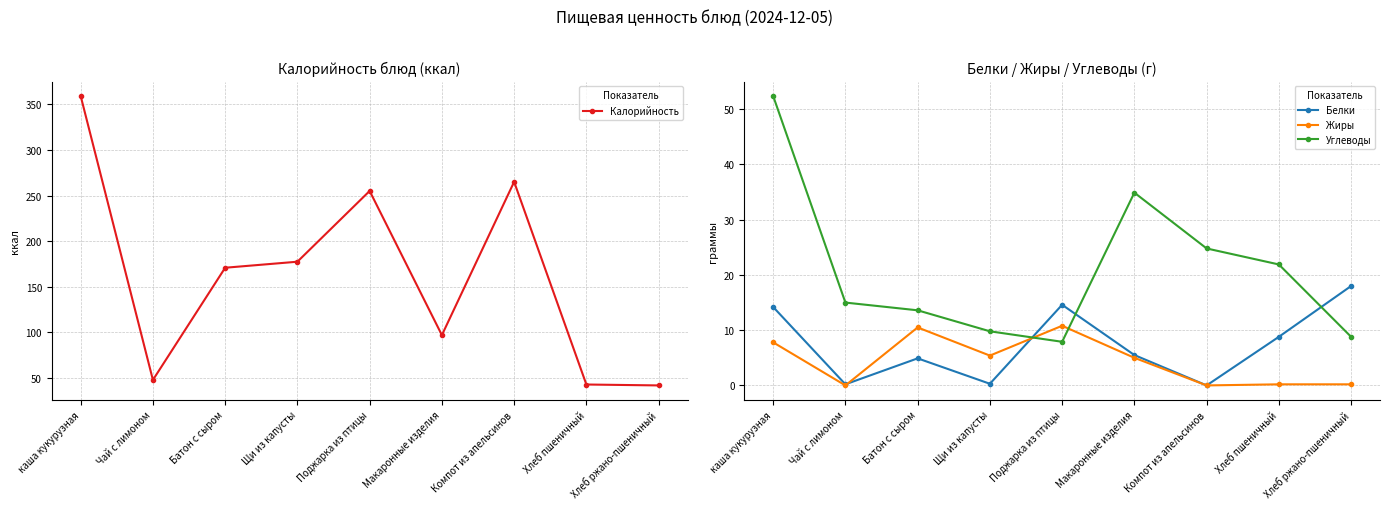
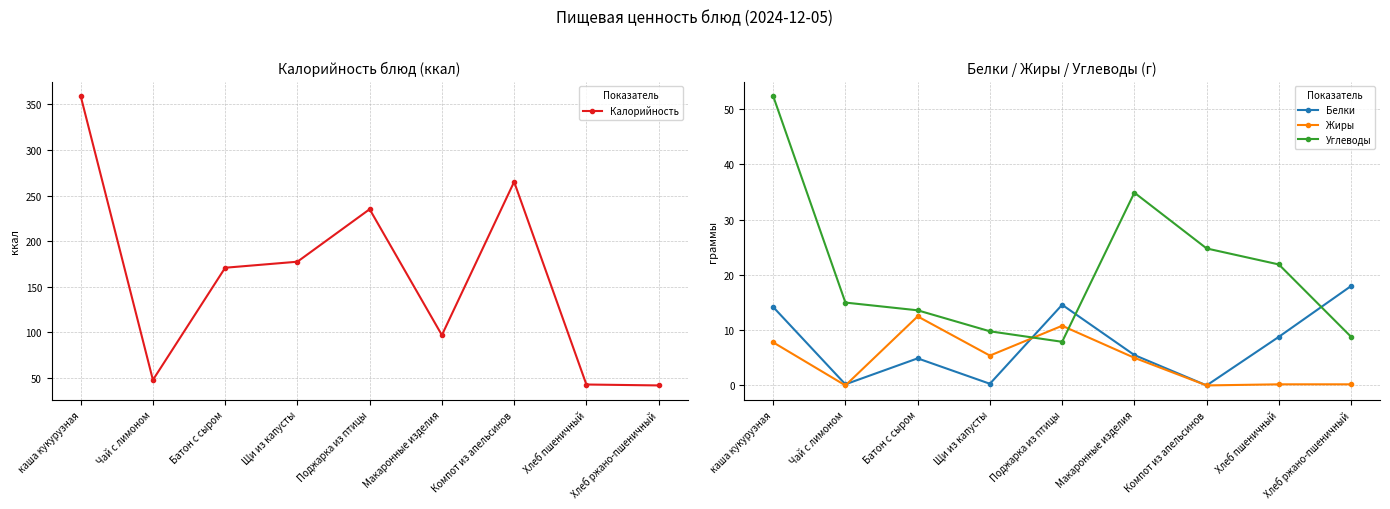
Калорийность блюд (ккал), Поджарка из птицы: 260 -> 240
Белки / Жиры / Углеводы (г), Жиры, Батон с сыром: 11 -> 13
